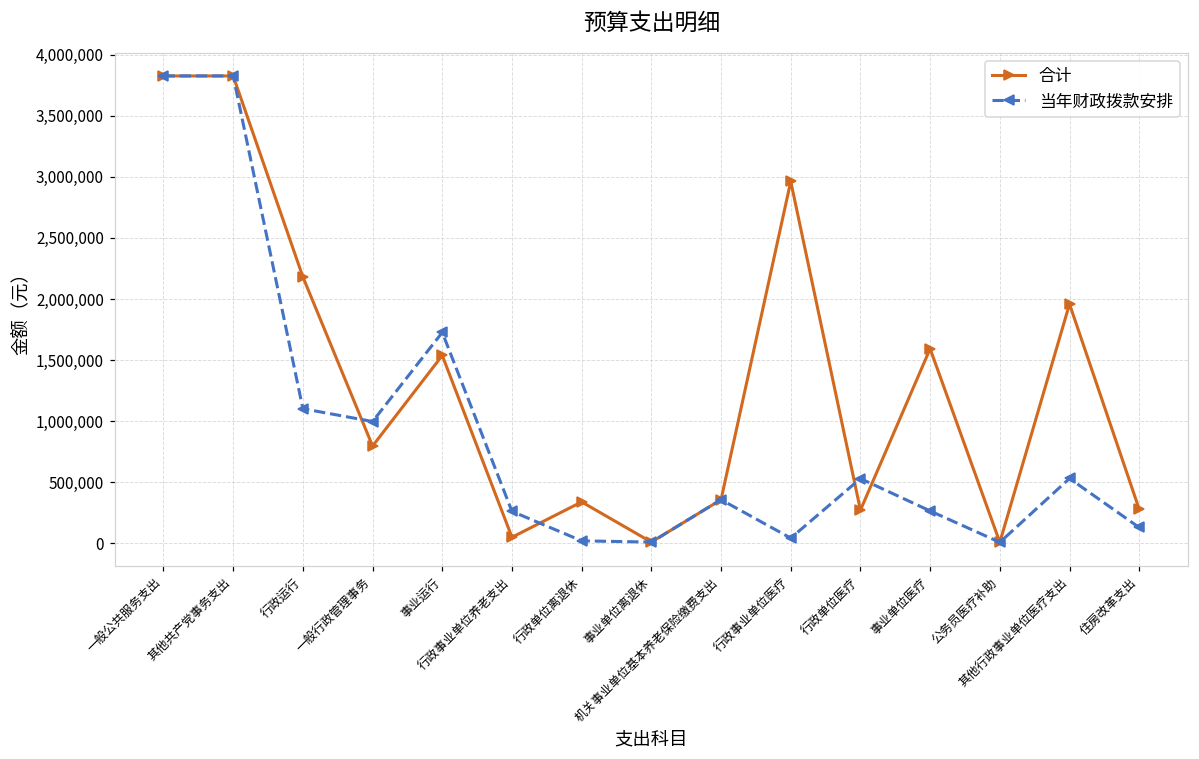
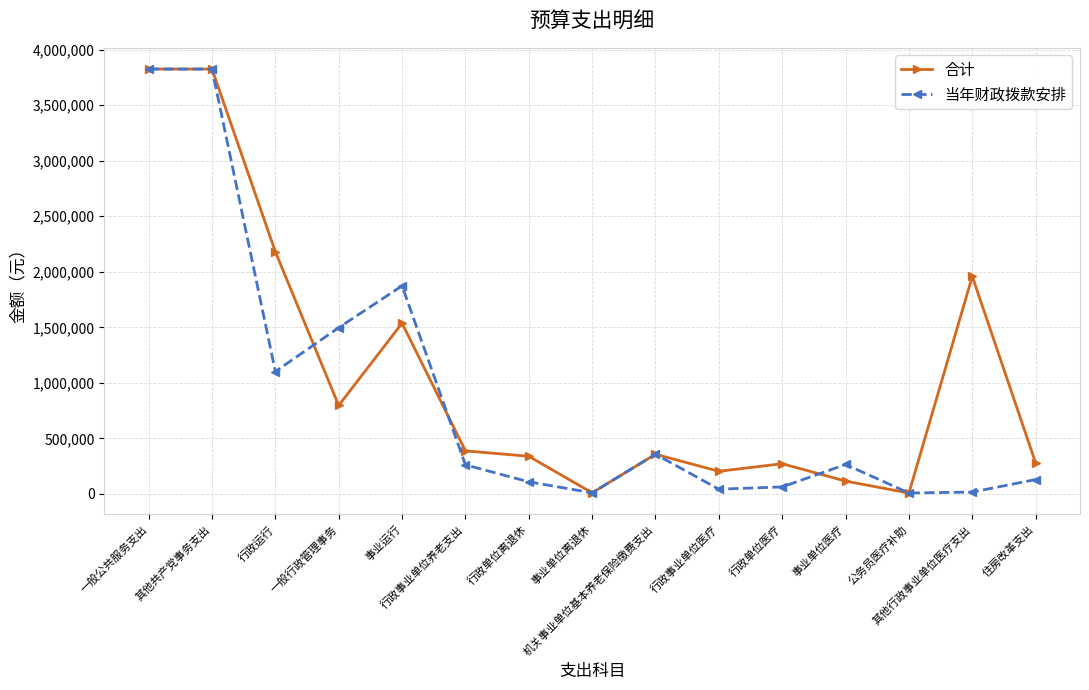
当年财政拨款安排, 一般行政管理事务: 1,000,000 -> 1,500,000
当年财政拨款安排, 事业运行: 1,730,000 -> 1,870,000
合计, 行政事业单位养老支出: 50,000 -> 390,000
当年财政拨款安排, 行政单位离退休: 20,000 -> 110,000
合计, 行政事业单位医疗: 2,960,000 -> 200,000
当年财政拨款安排, 行政单位医疗: 530,000 -> 60,000
合计, 事业单位医疗: 1,590,000 -> 120,000
当年财政拨款安排, 其他行政事业单位医疗支出: 530,000 -> 20,000
